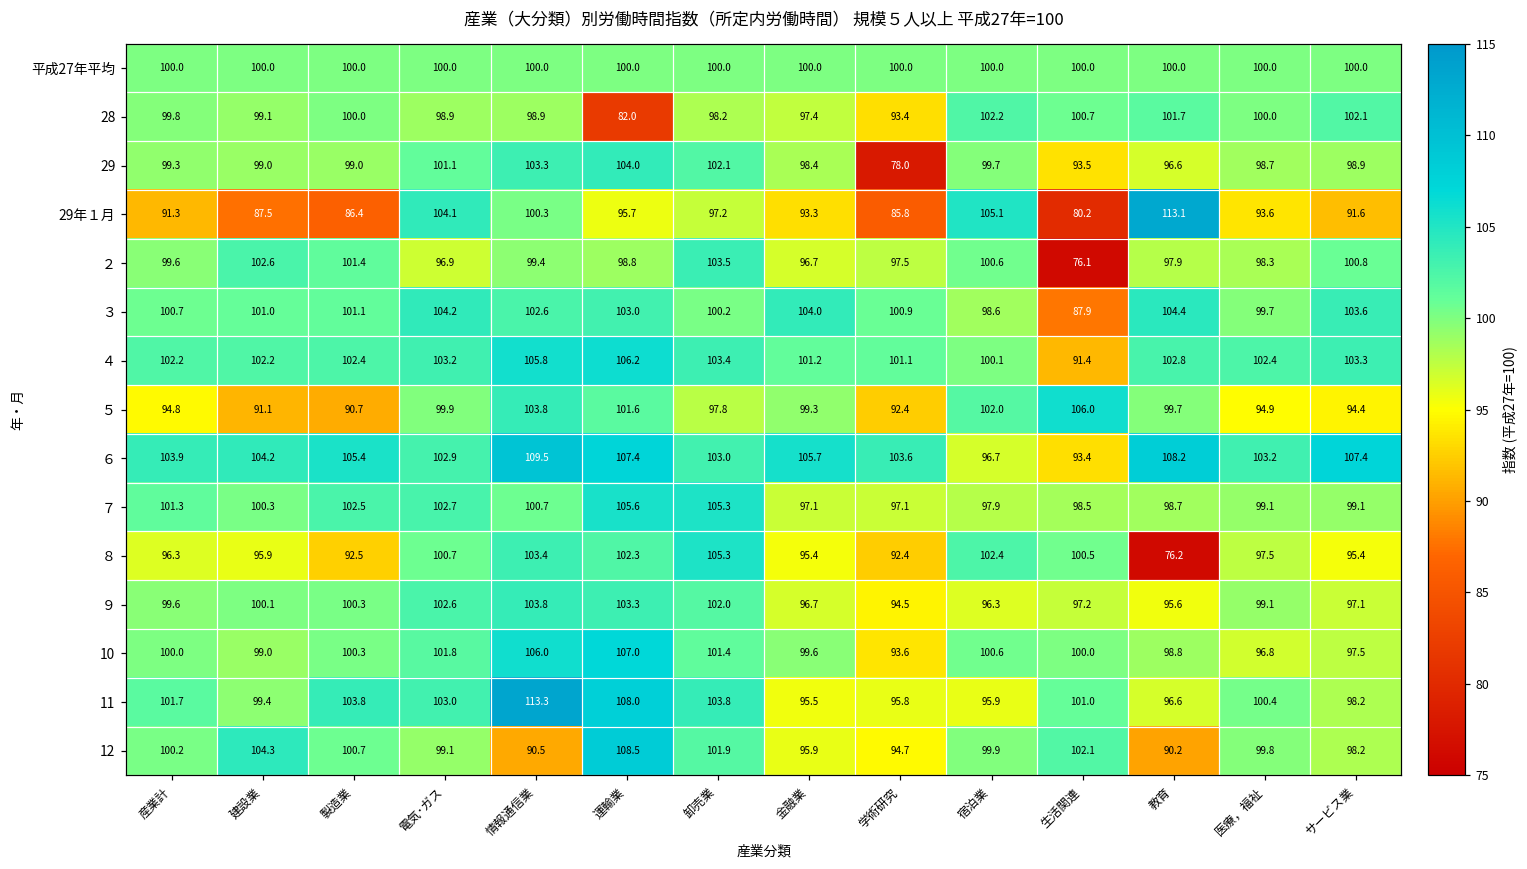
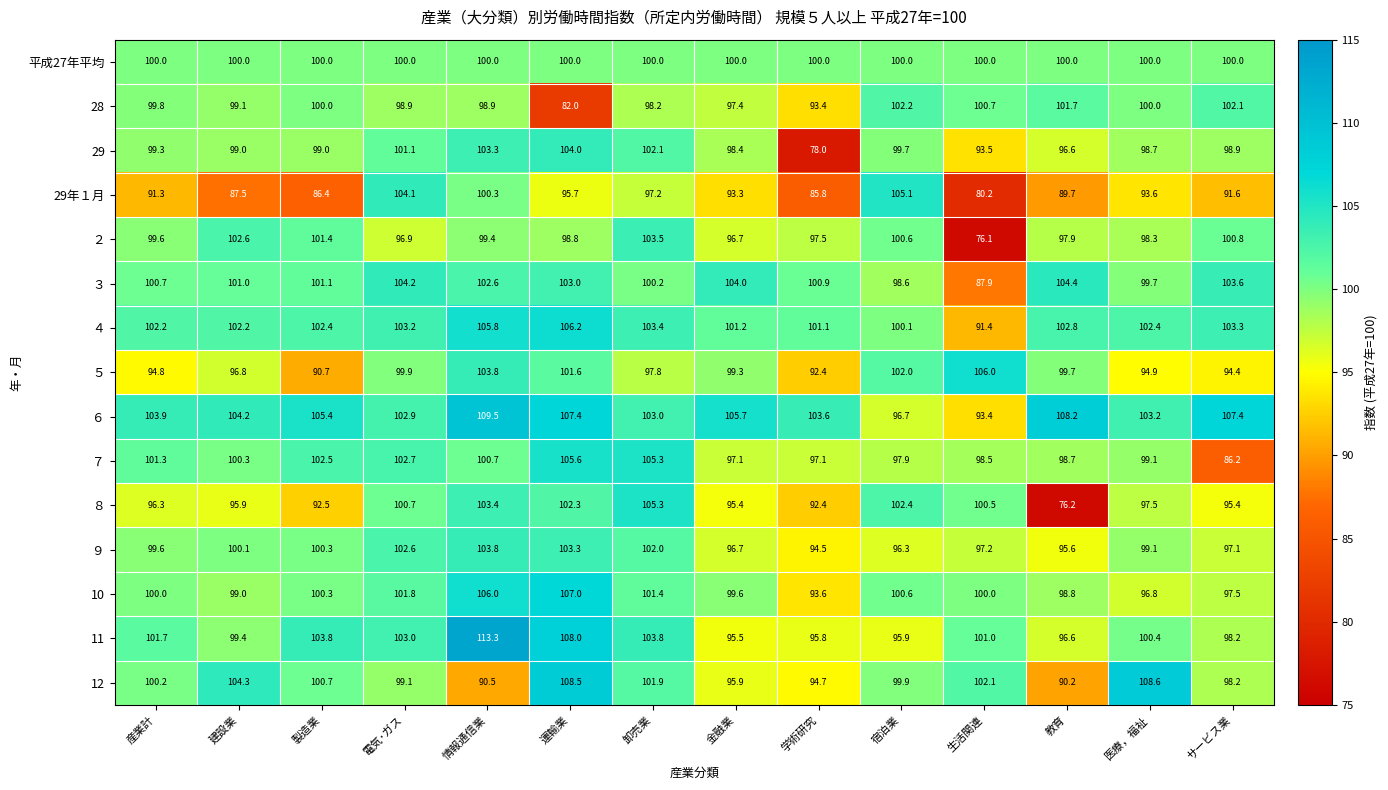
29年１月, 教育: 113.1 -> 89.7
５, 建設業: 91.1 -> 96.8
７, サービス業: 99.1 -> 86.2
12, 医療，福祉: 99.8 -> 108.6
